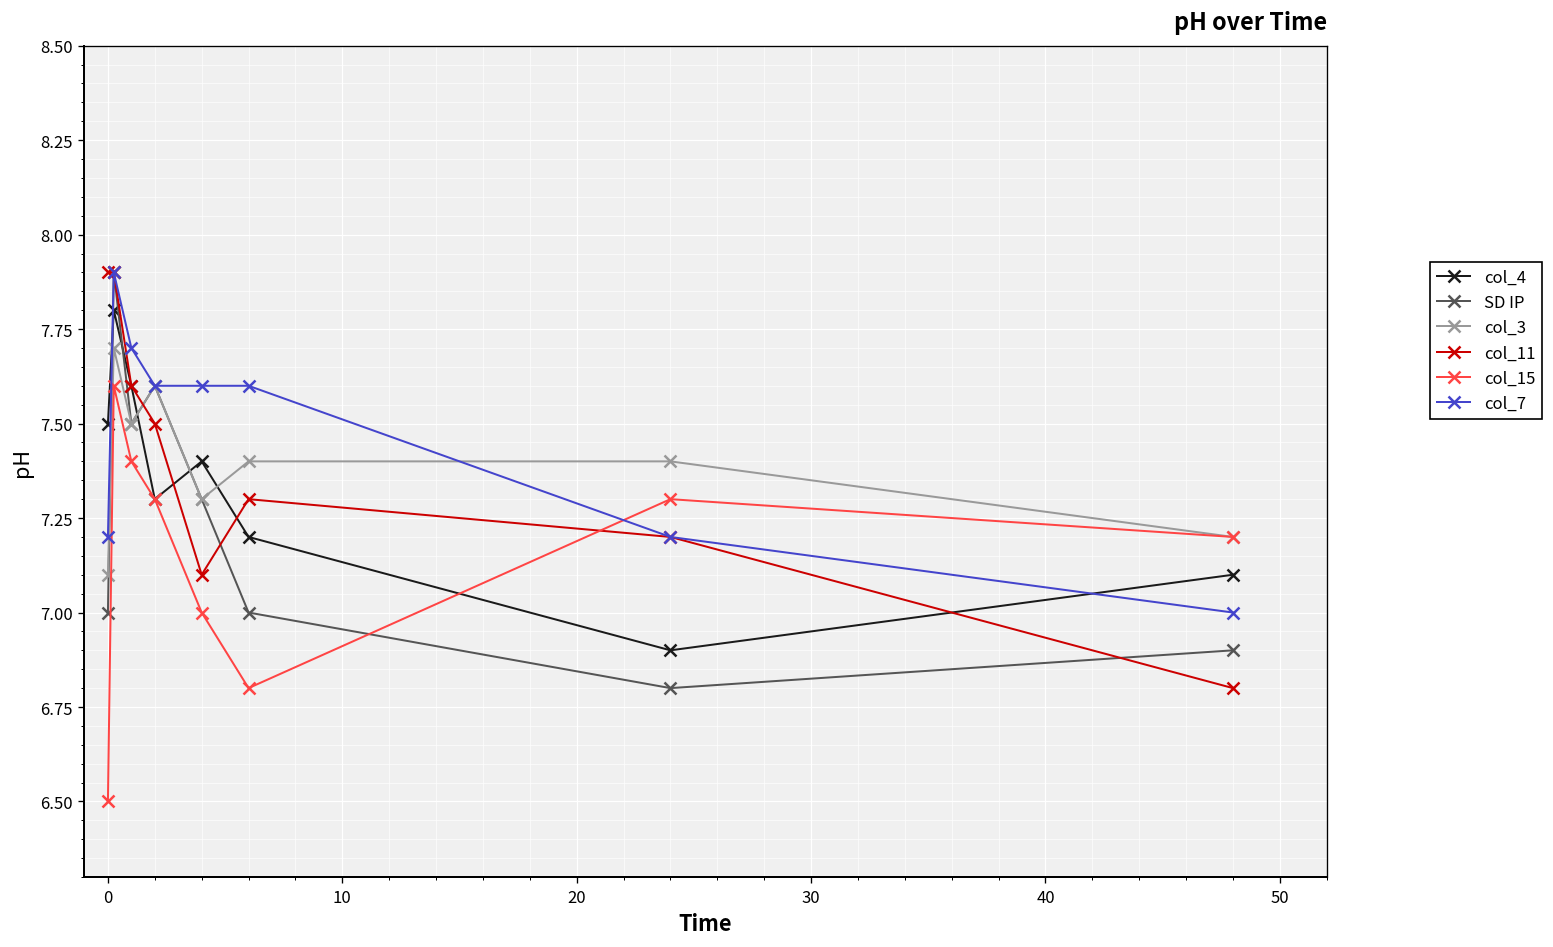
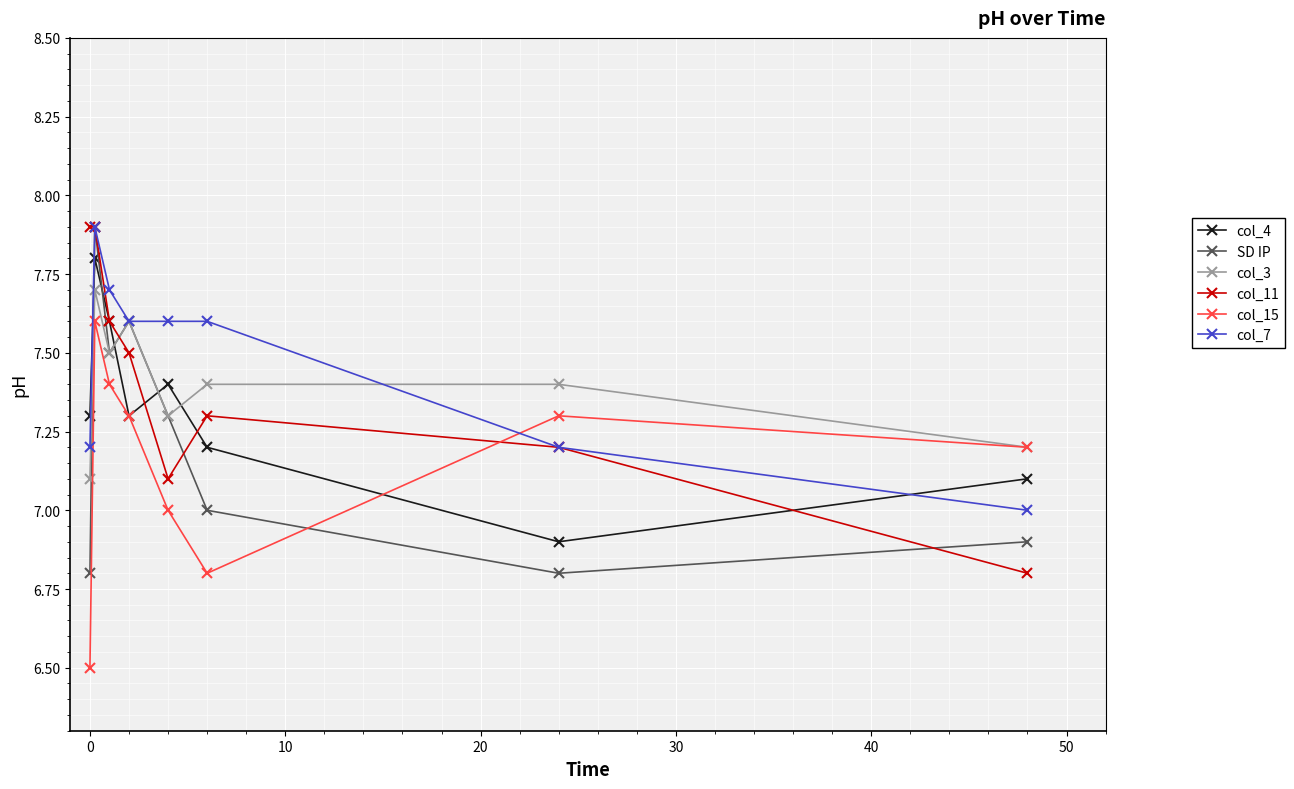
col_4, 0: 7.5 -> 7.3
SD IP, 0: 7.0 -> 6.8
